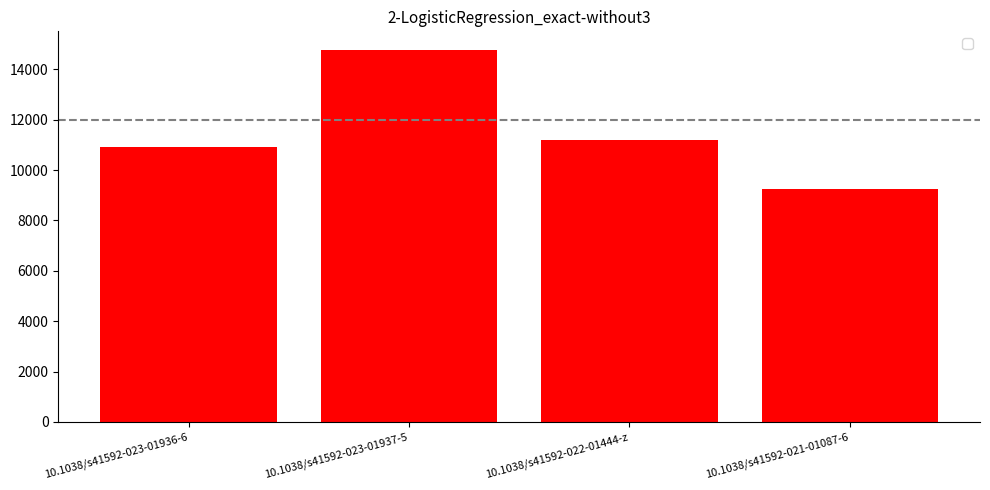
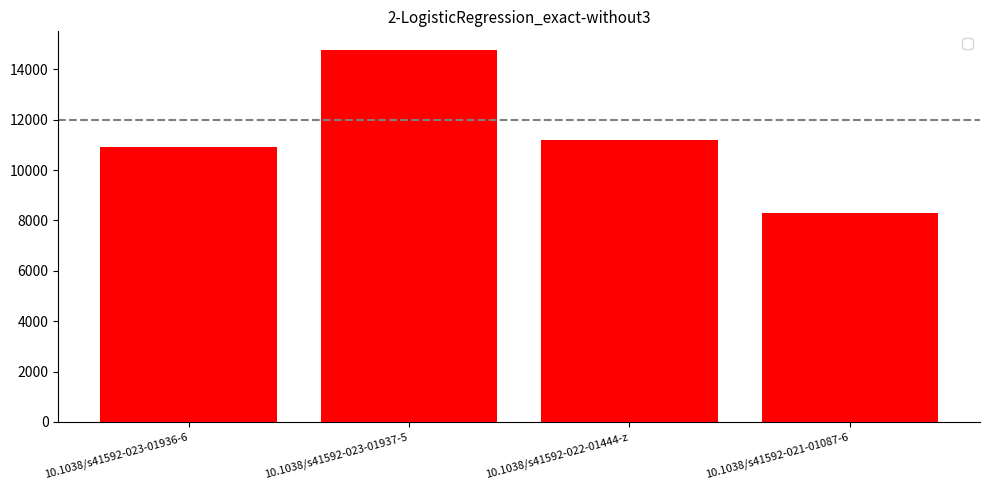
10.1038/s41592-021-01087-6: 9300 -> 8300
